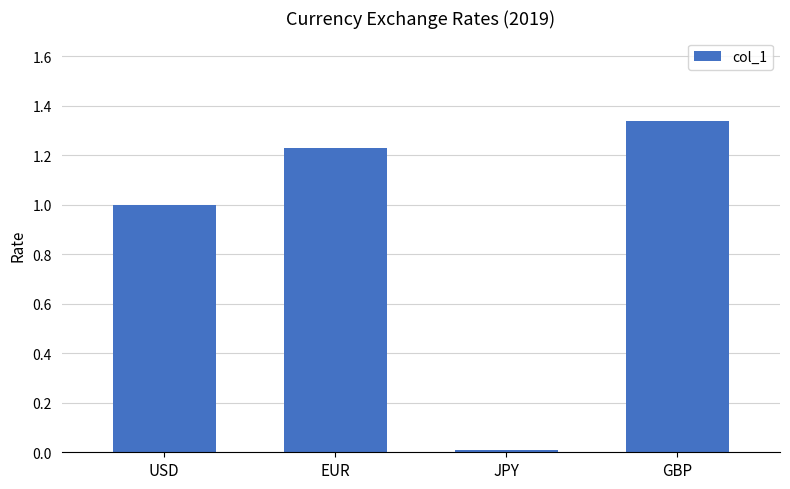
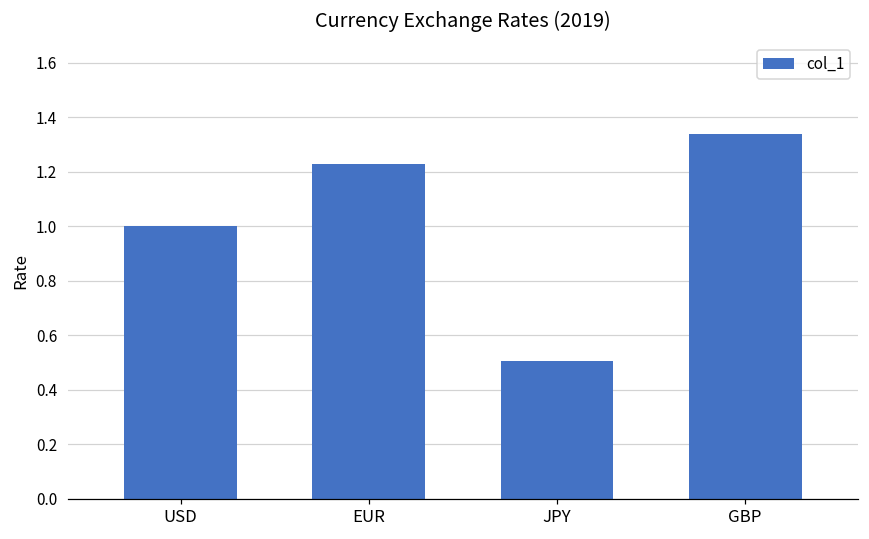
JPY: 0.01 -> 0.51
